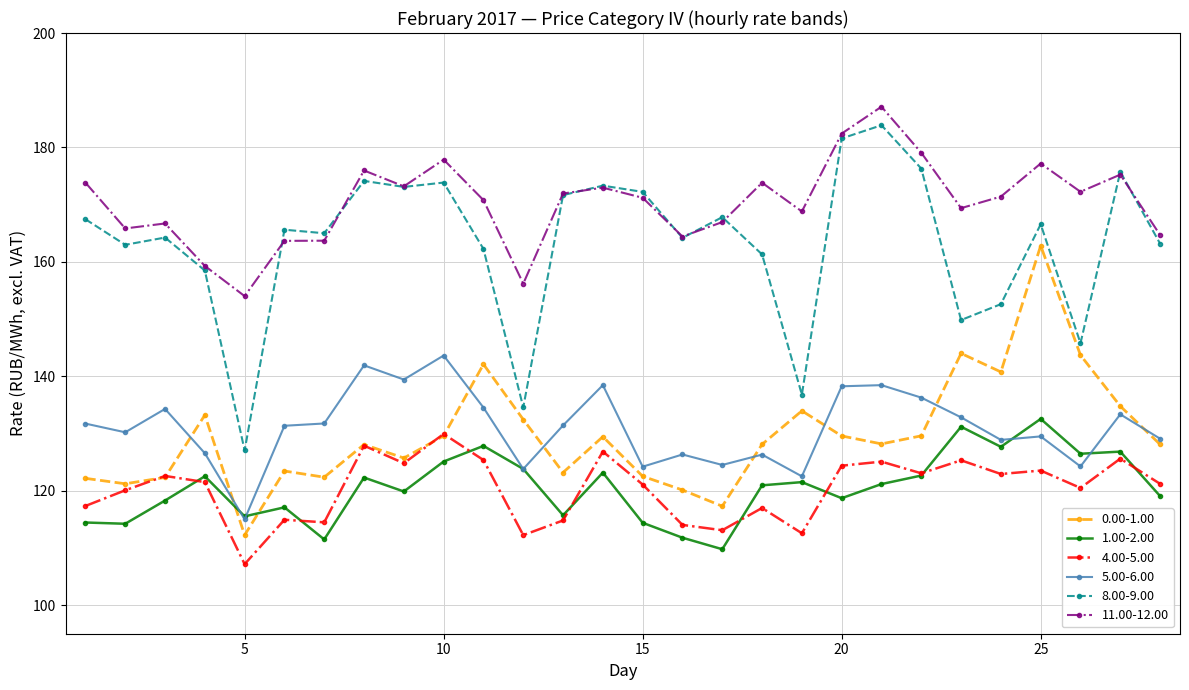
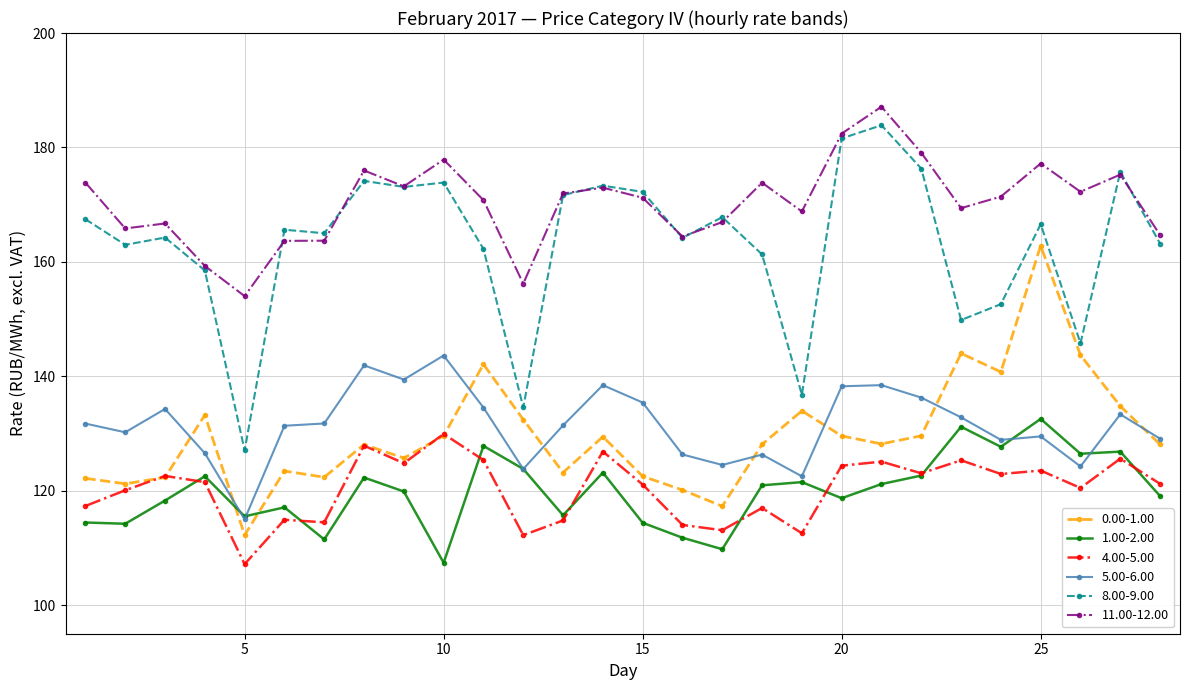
1.00-2.00, 10: 125 -> 107
5.00-6.00, 15: 124 -> 135
